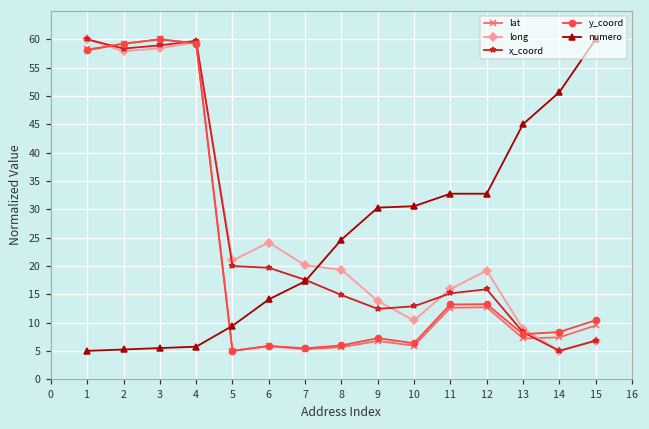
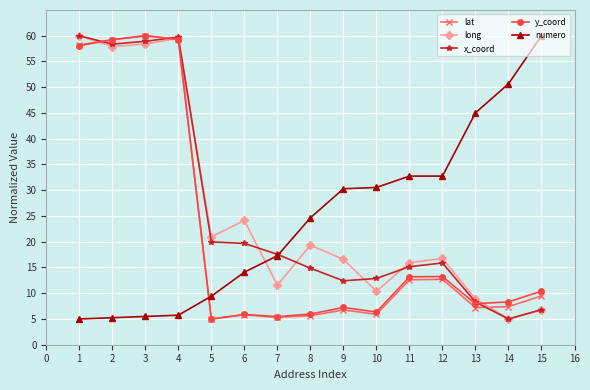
long, 7: 20 -> 12
long, 9: 14 -> 17
long, 12: 19 -> 17
